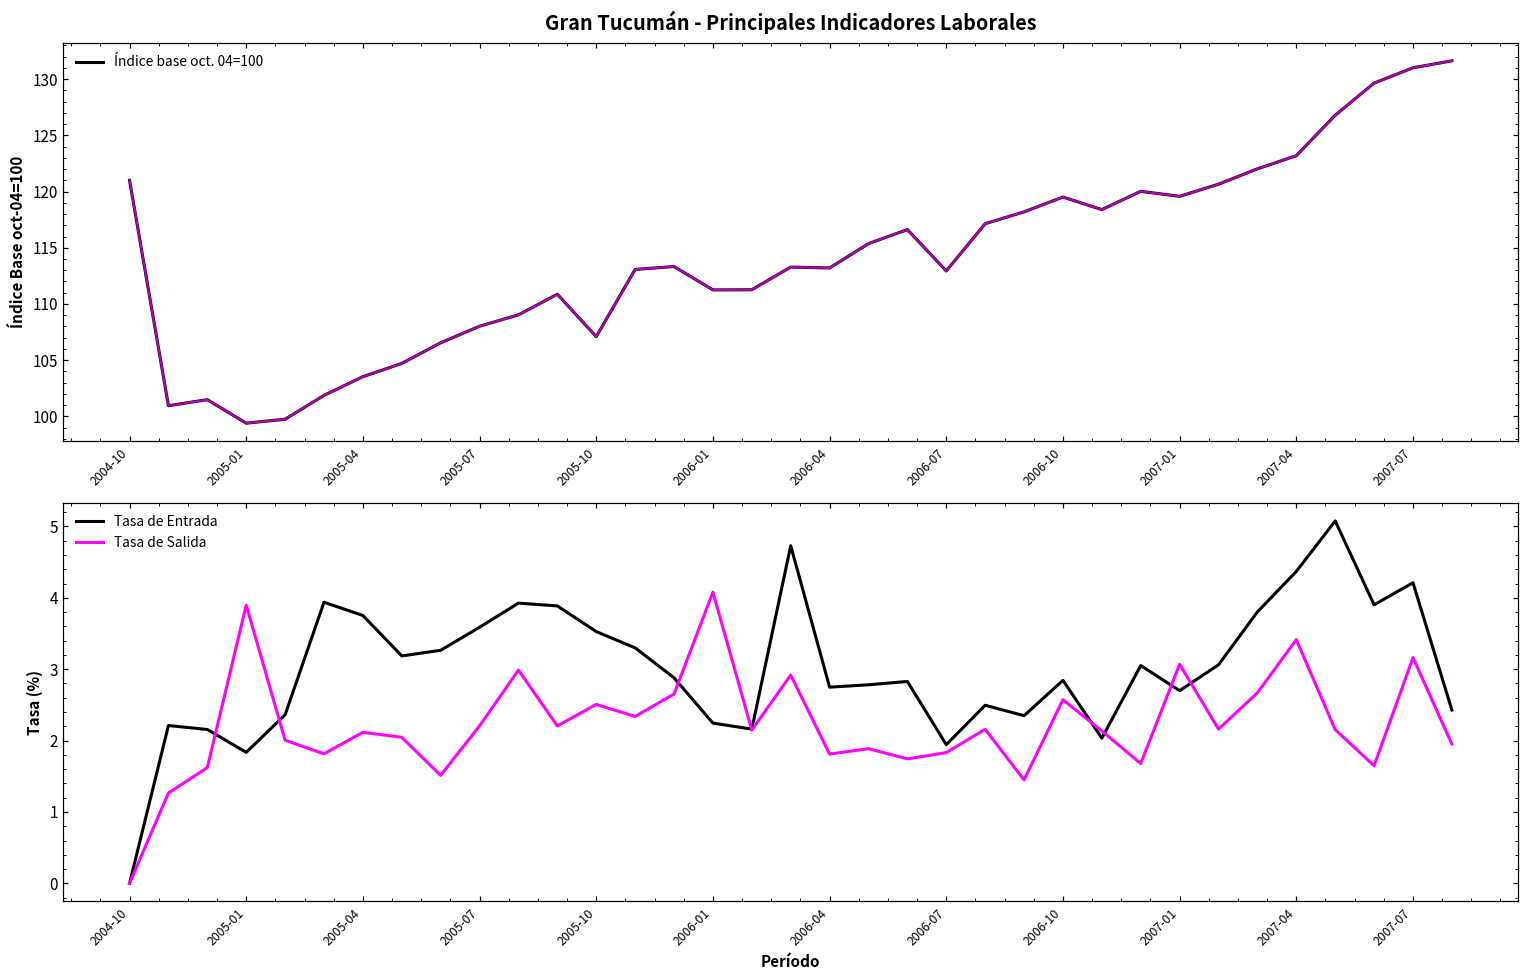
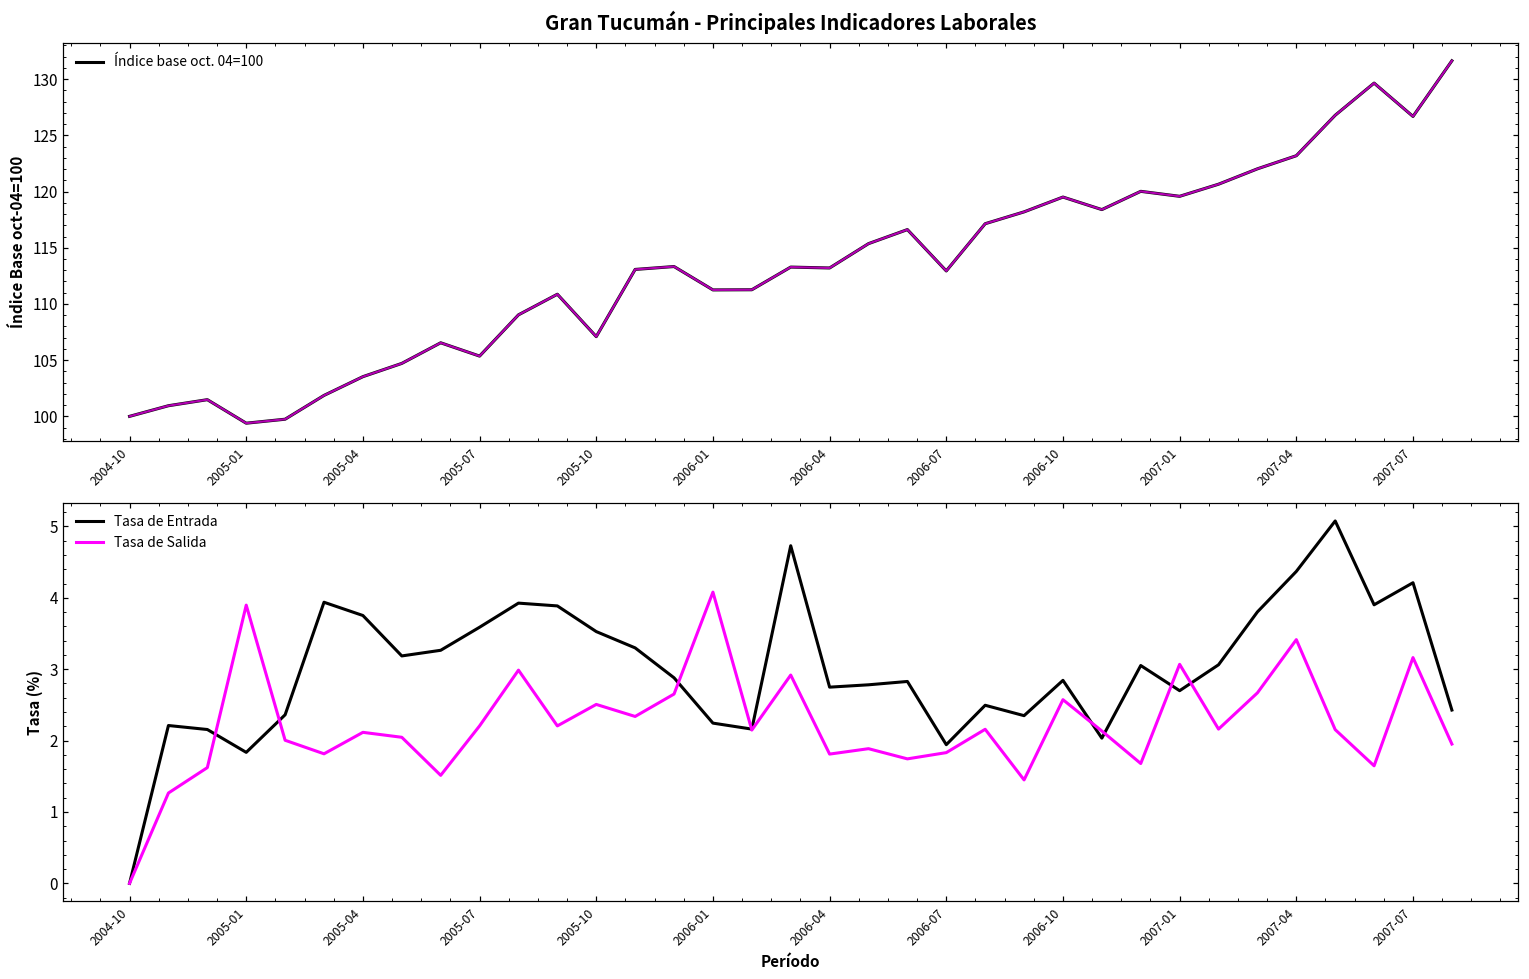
Gran Tucumán - Principales Indicadores Laborales, 2004-10: 121 -> 100
Gran Tucumán - Principales Indicadores Laborales, 2005-07: 108.0 -> 105.4
Gran Tucumán - Principales Indicadores Laborales, 2007-07: 131.0 -> 126.7
